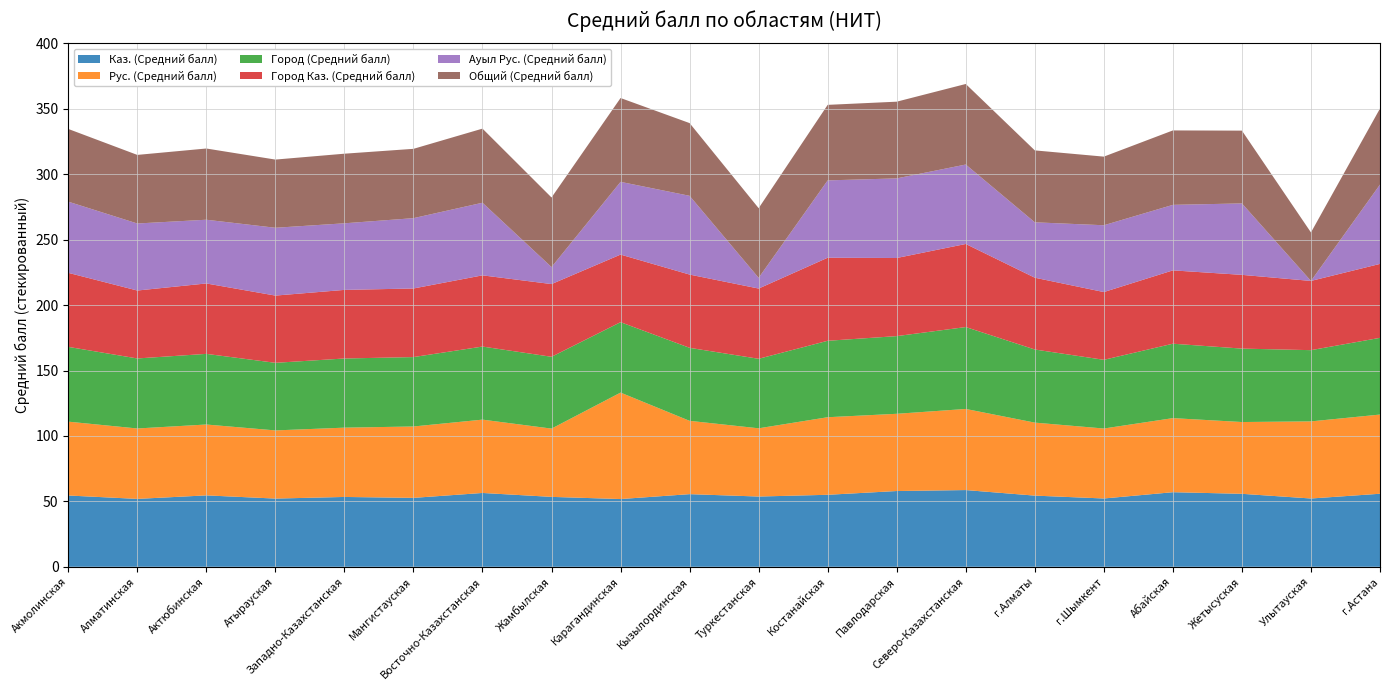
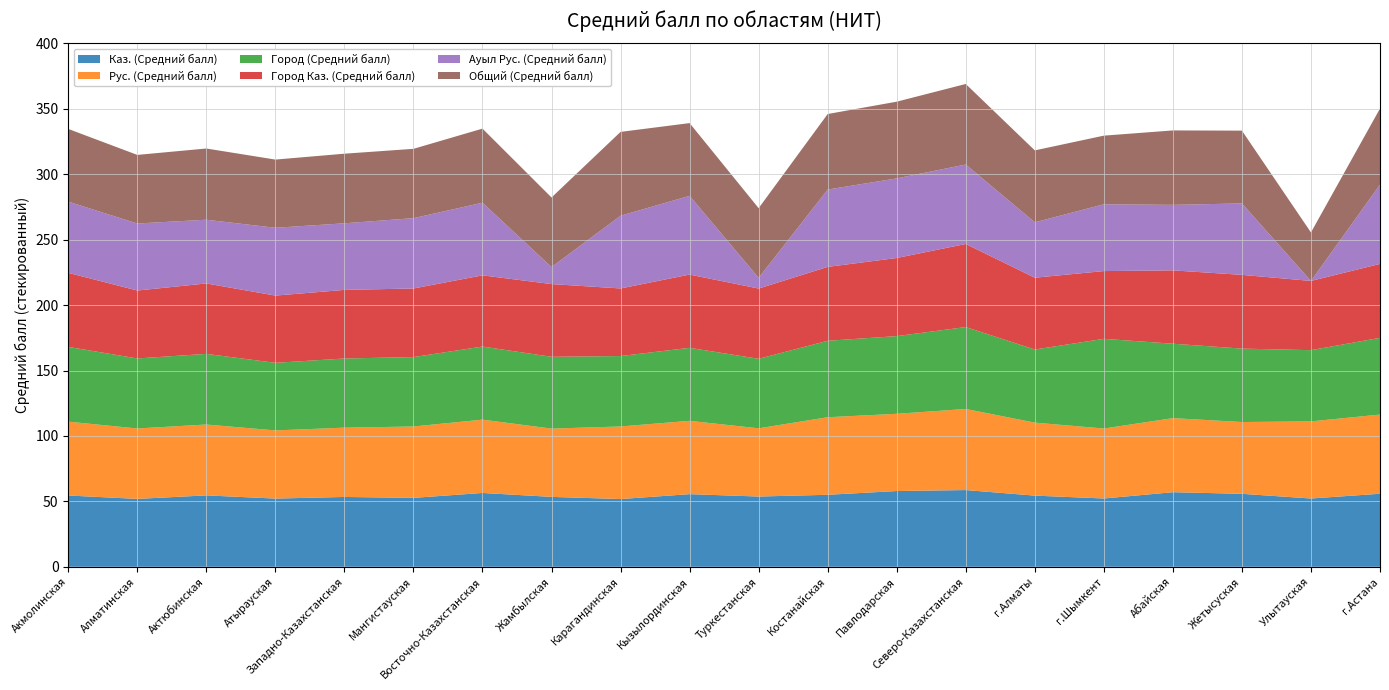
Рус. (Средний балл), Карагандинская: 81 -> 55
Город Каз. (Средний балл), Костанайская: 63 -> 56
Город (Средний балл), г.Шымкент: 53 -> 69
